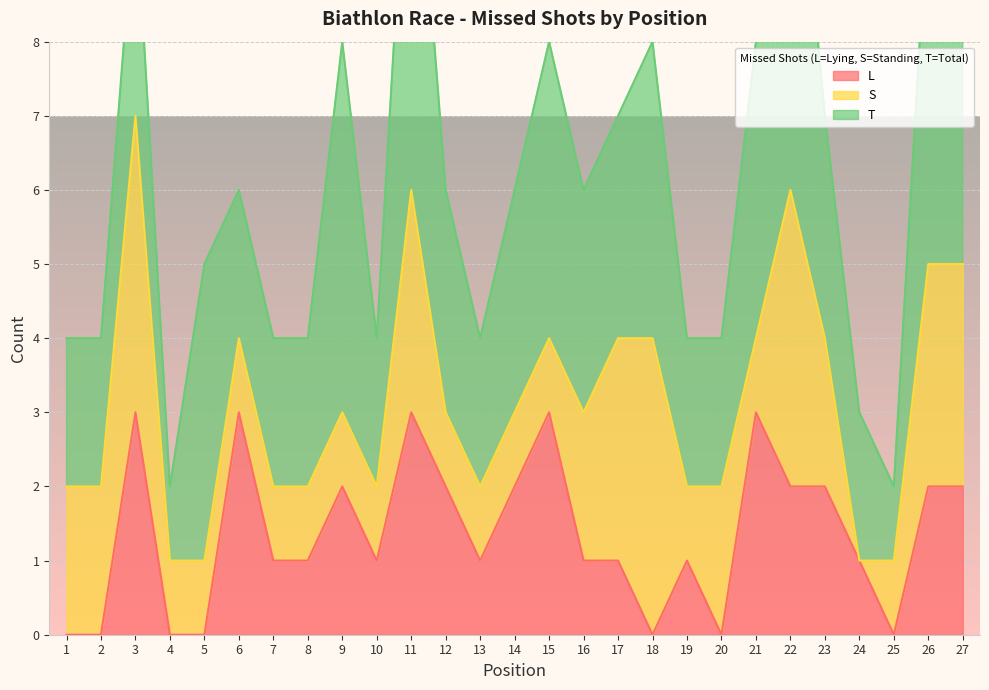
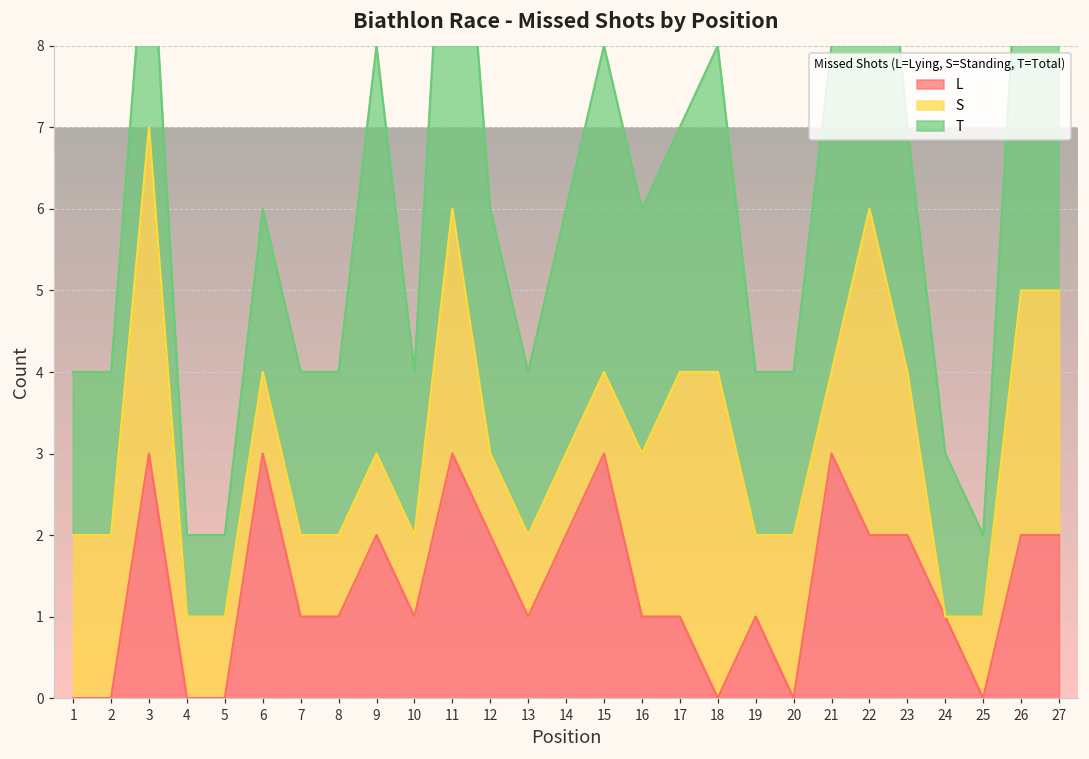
T, 5: 4 -> 1
